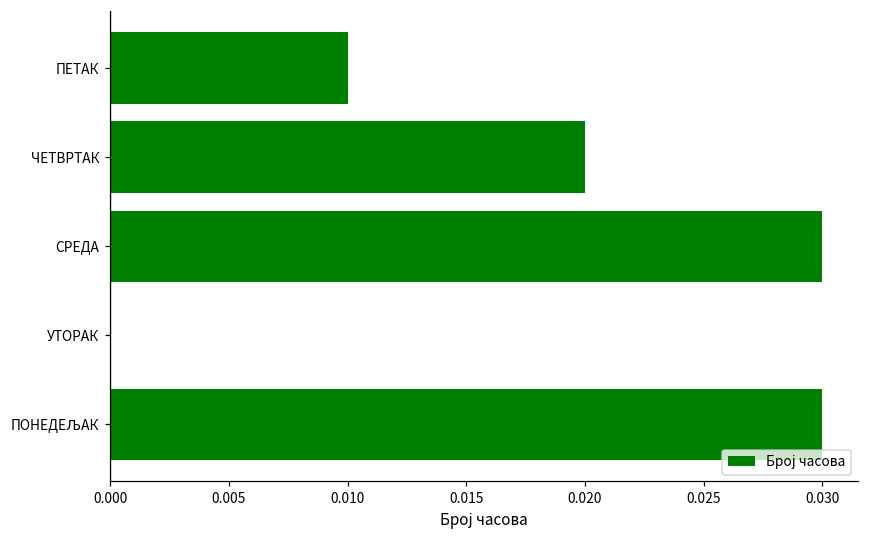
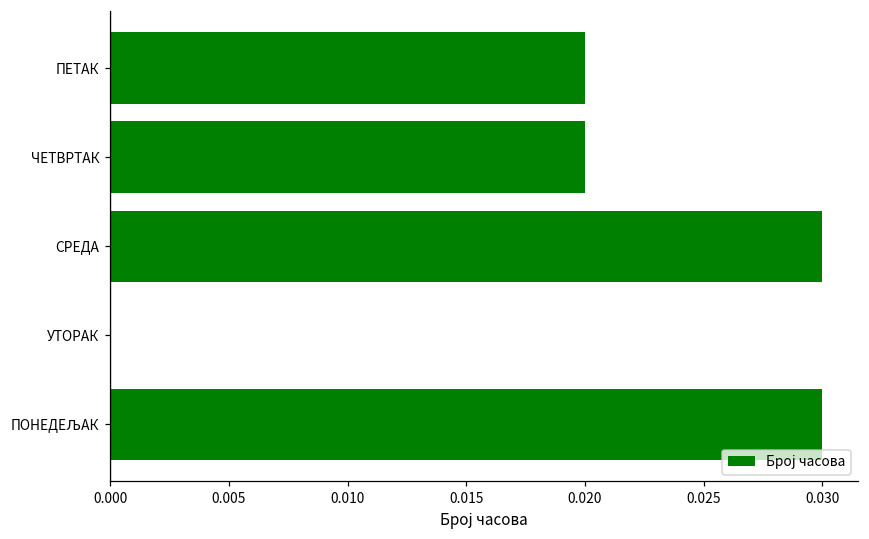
ПЕТАК: 0.0100 -> 0.0200
